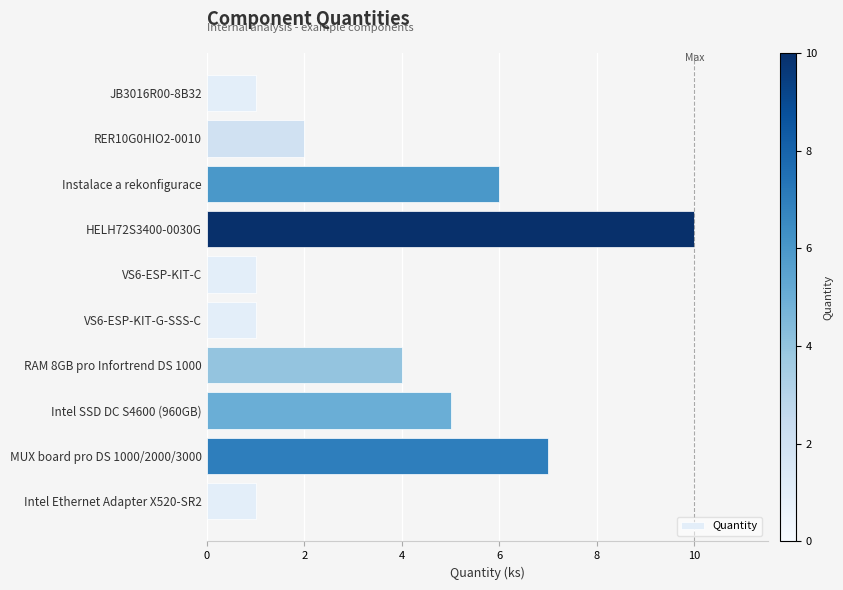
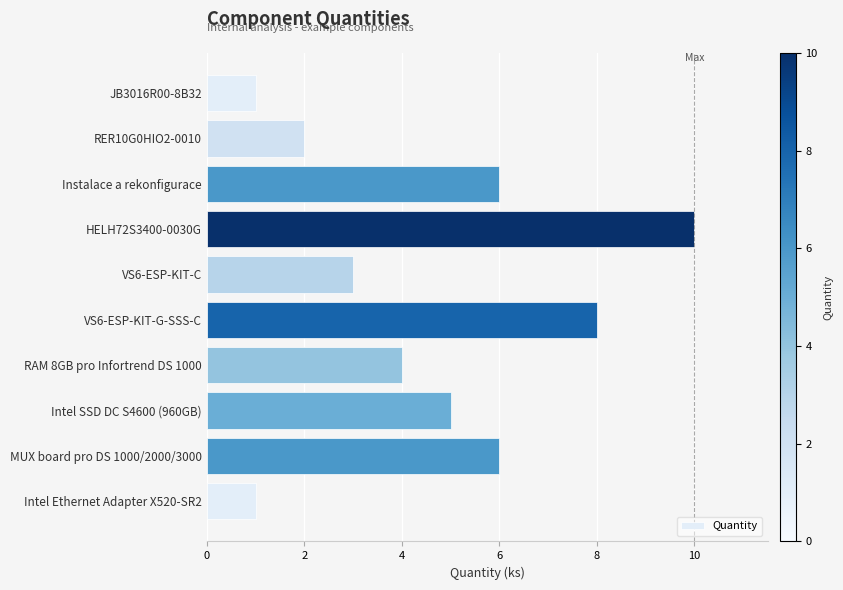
VS6-ESP-KIT-C: 1 -> 3
VS6-ESP-KIT-G-SSS-C: 1 -> 8
MUX board pro DS 1000/2000/3000: 7 -> 6
